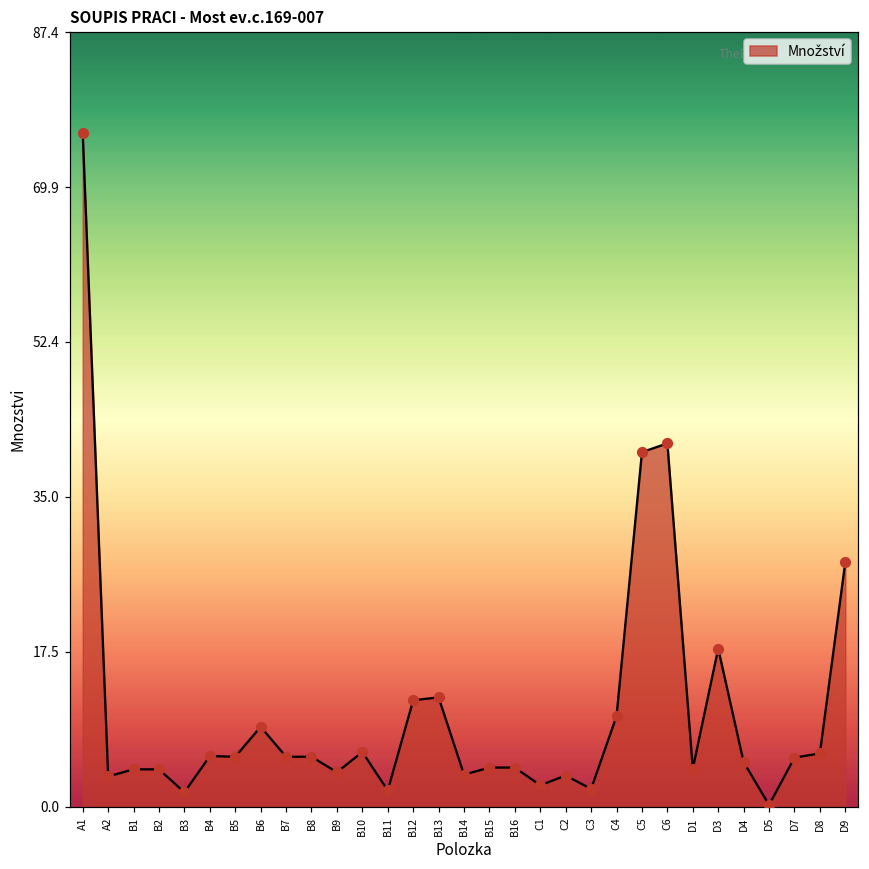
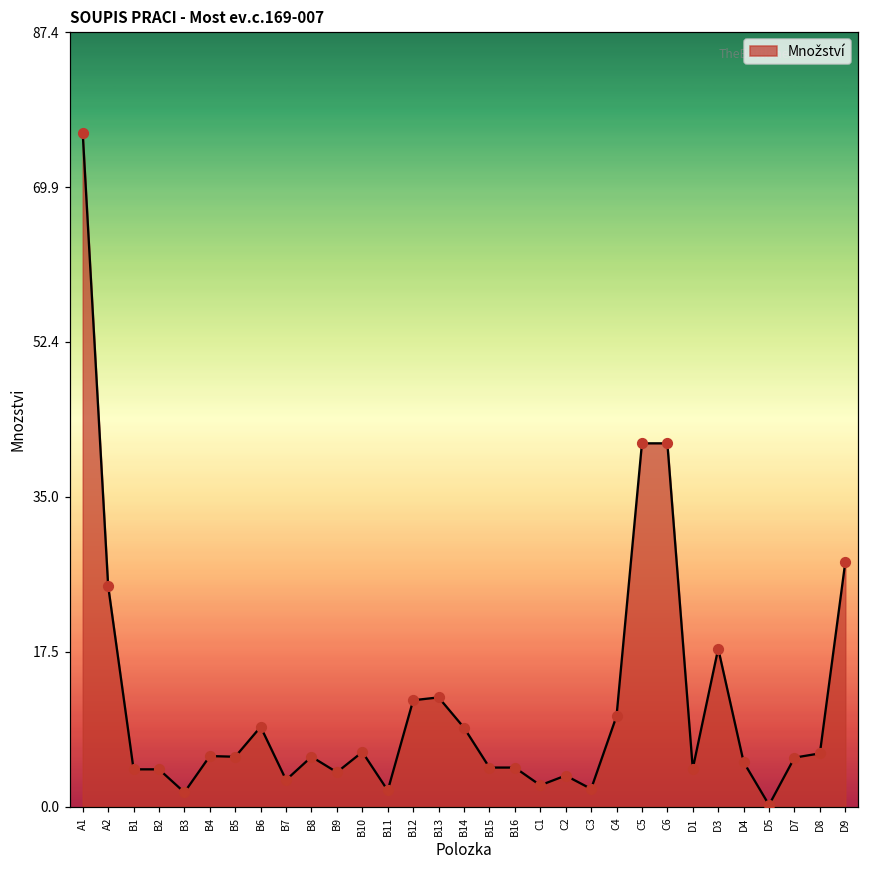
A2: 3 -> 25
B7: 6 -> 3
B14: 4 -> 9
C5: 40 -> 41
